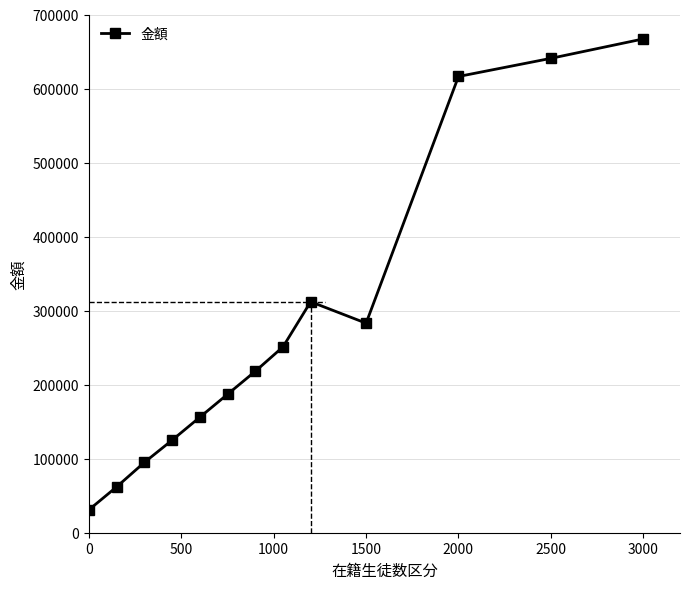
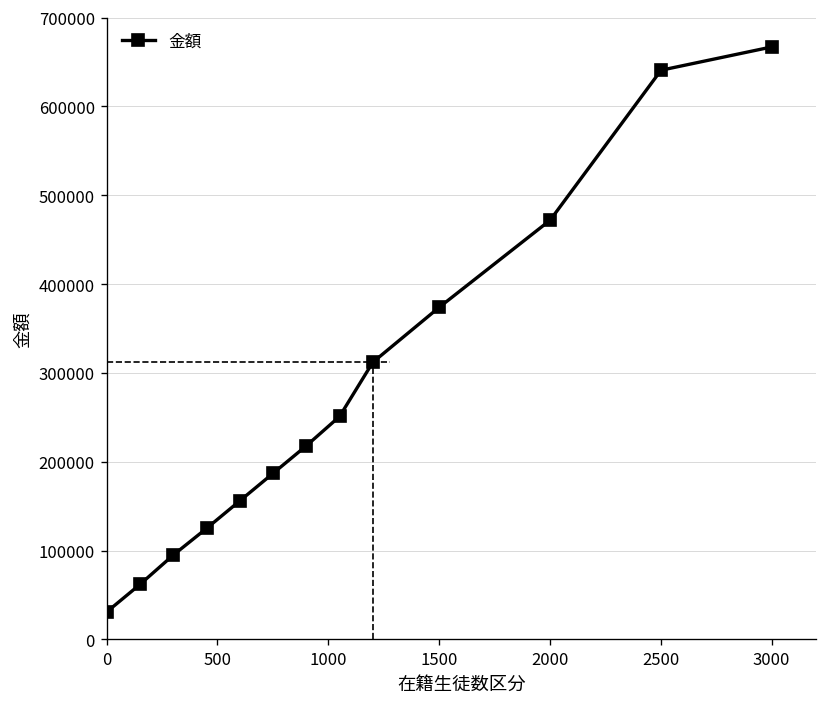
1500: 280000 -> 370000
2000: 620000 -> 470000
